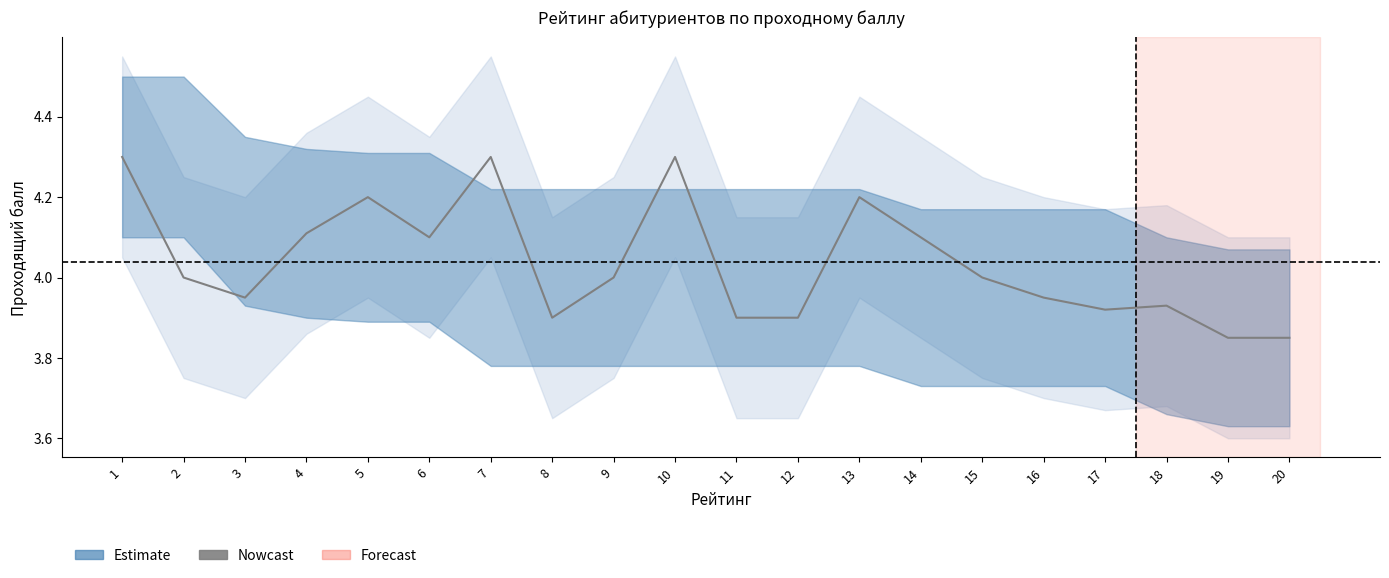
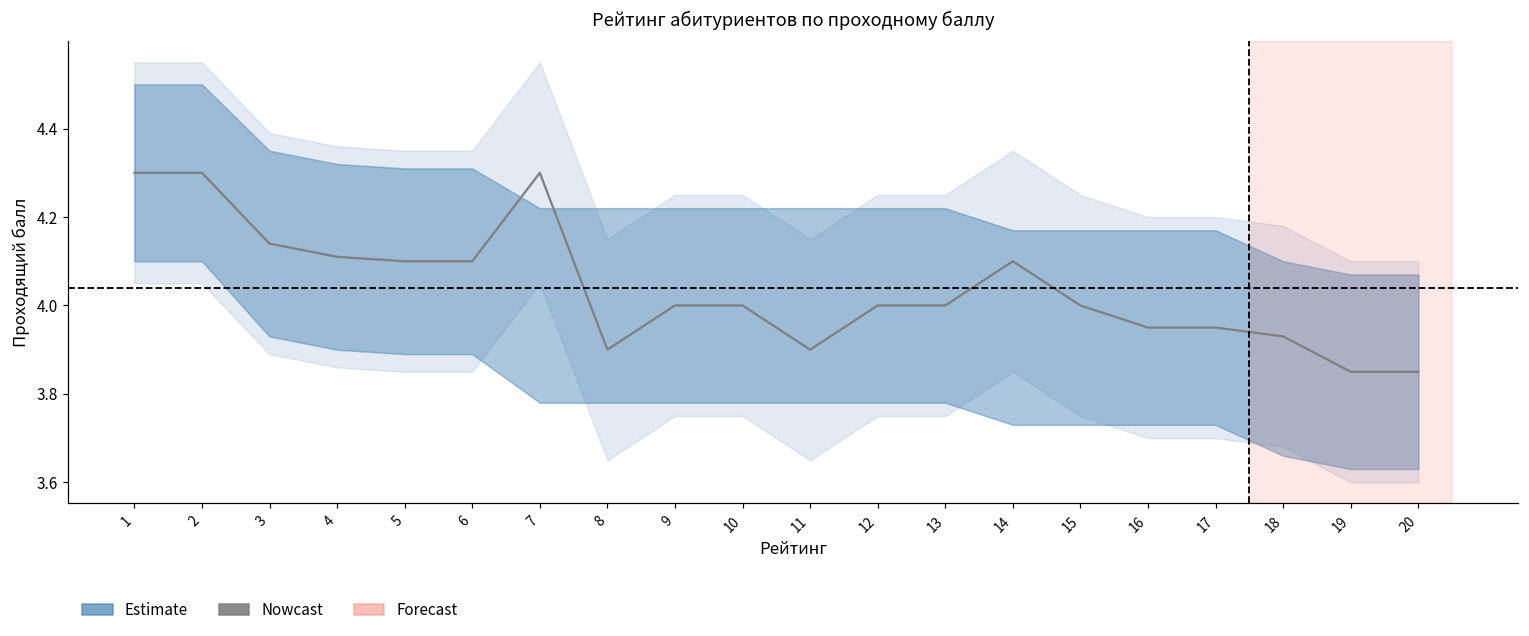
Nowcast, 2: 4.0 -> 4.3
Nowcast, 3: 3.95 -> 4.14
Nowcast, 5: 4.2 -> 4.1
Nowcast, 10: 4.3 -> 4.0
Nowcast, 12: 3.9 -> 4.0
Nowcast, 13: 4.2 -> 4.0
Nowcast, 17: 3.92 -> 3.95
